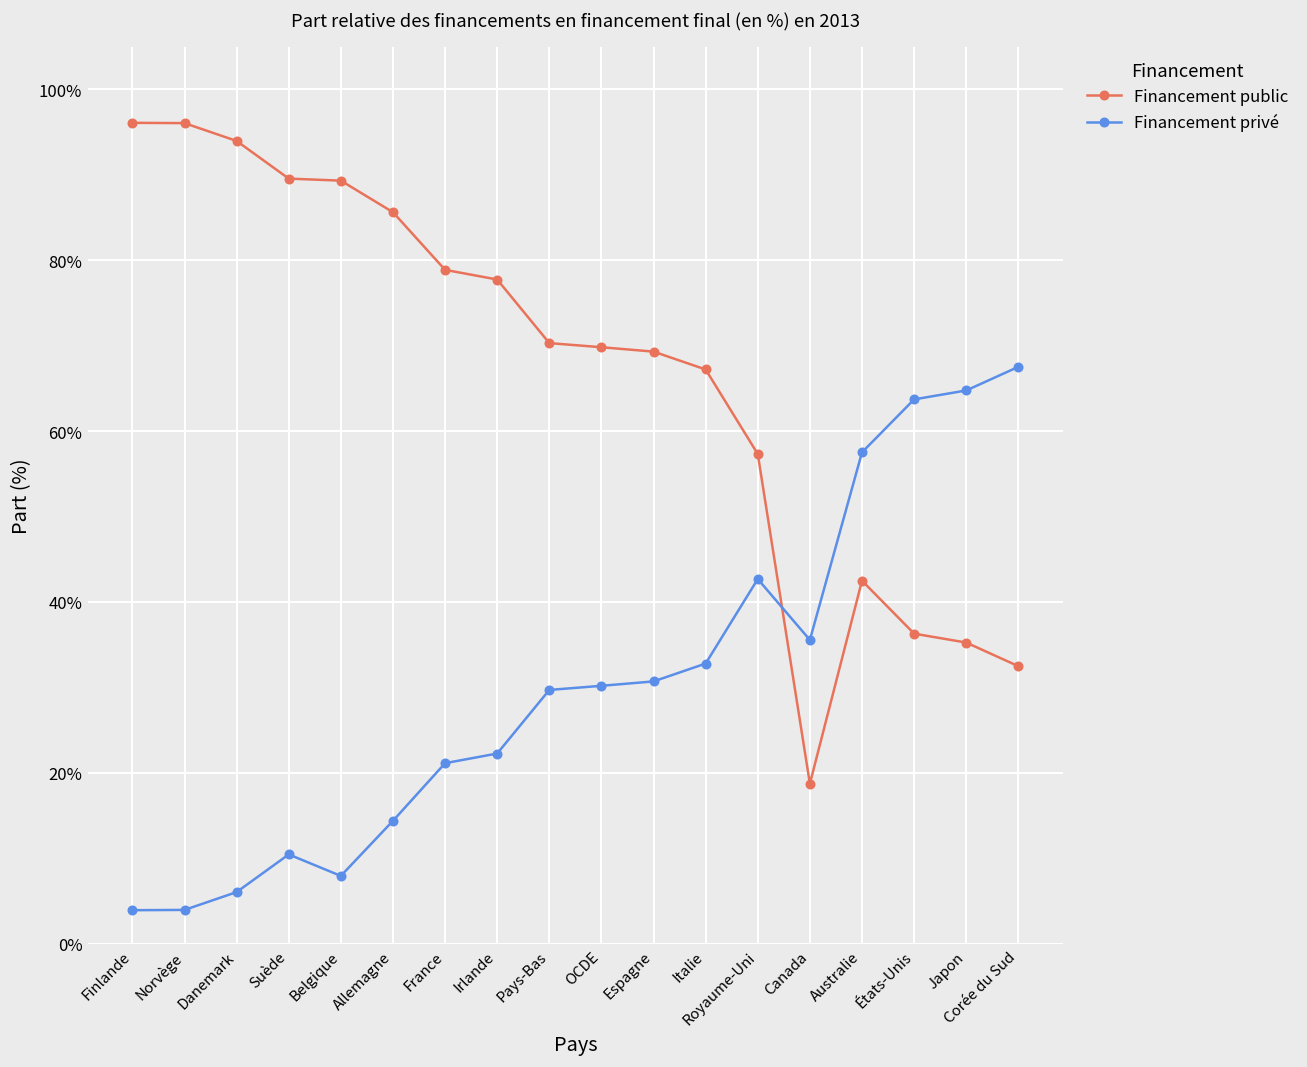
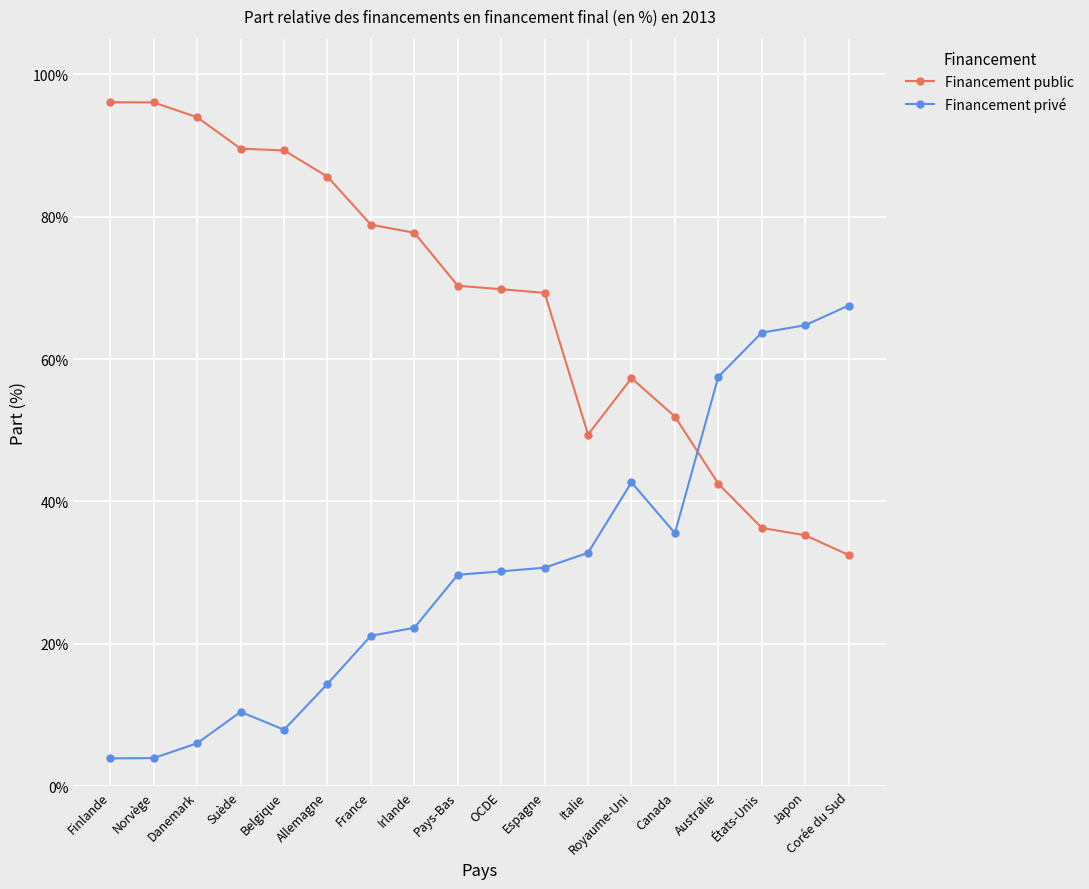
Financement public, Italie: 67% -> 49%
Financement public, Canada: 19% -> 52%
